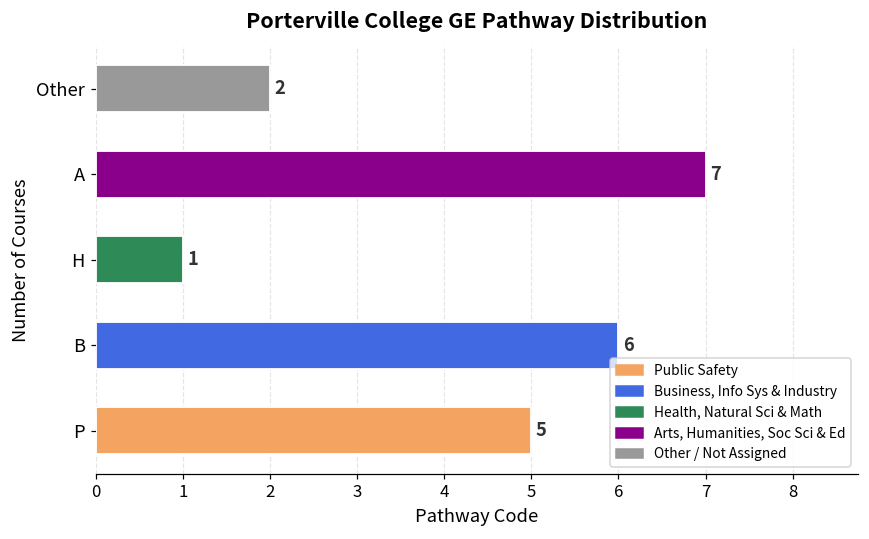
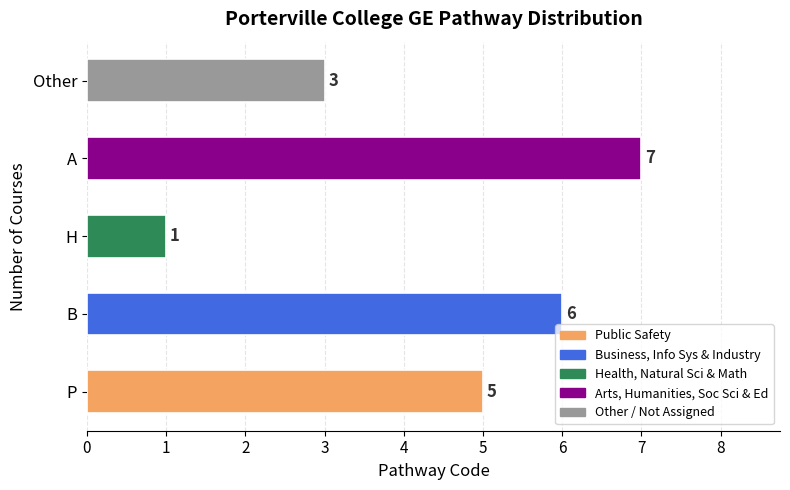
Other: 2 -> 3
